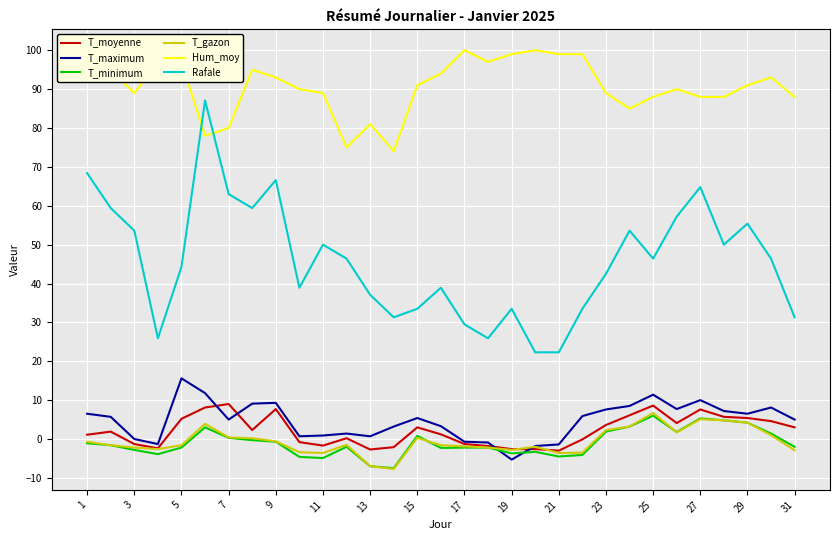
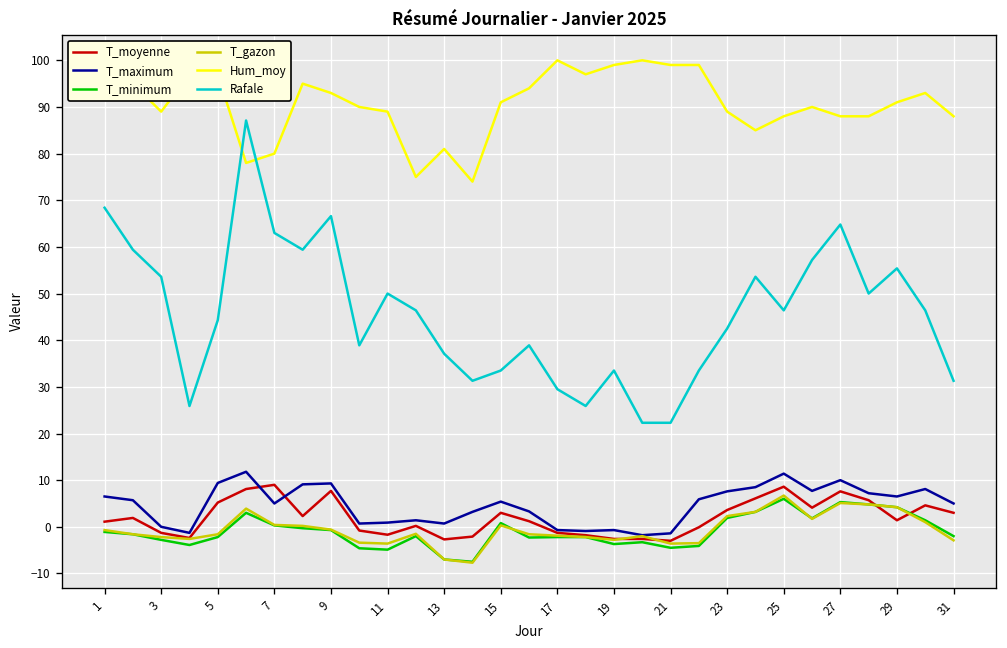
T_maximum, 5: 16 -> 9
T_maximum, 19: -5 -> -1
T_moyenne, 29: 5 -> 1
